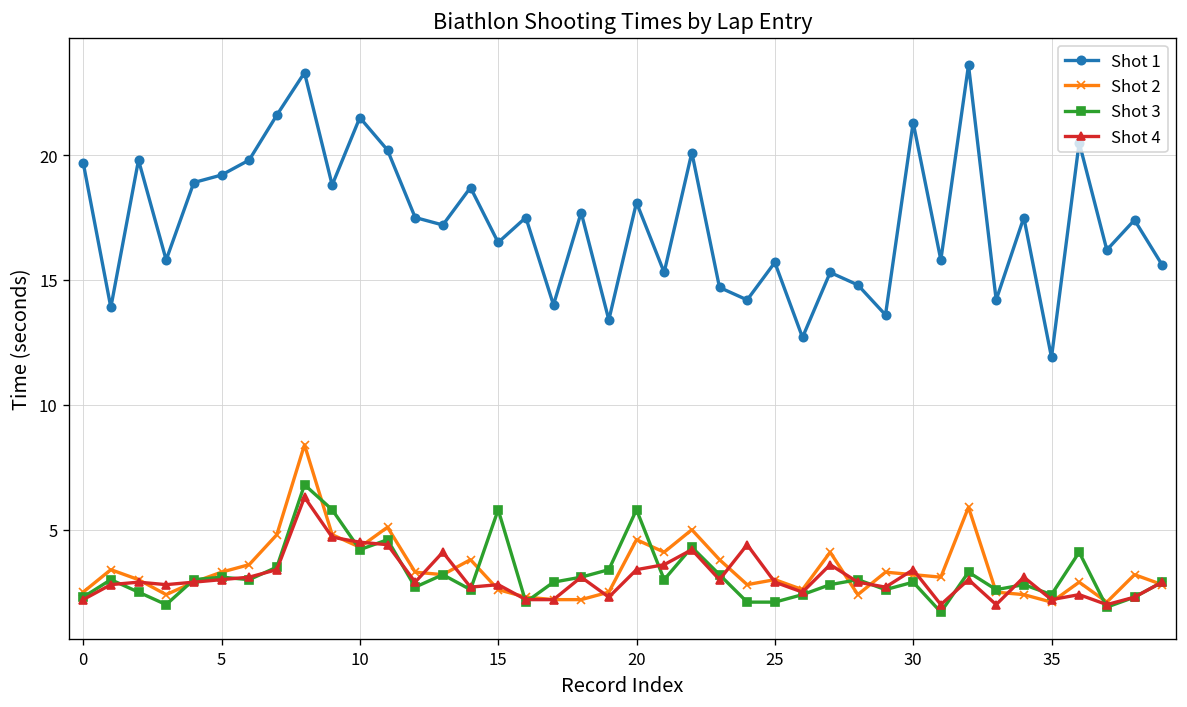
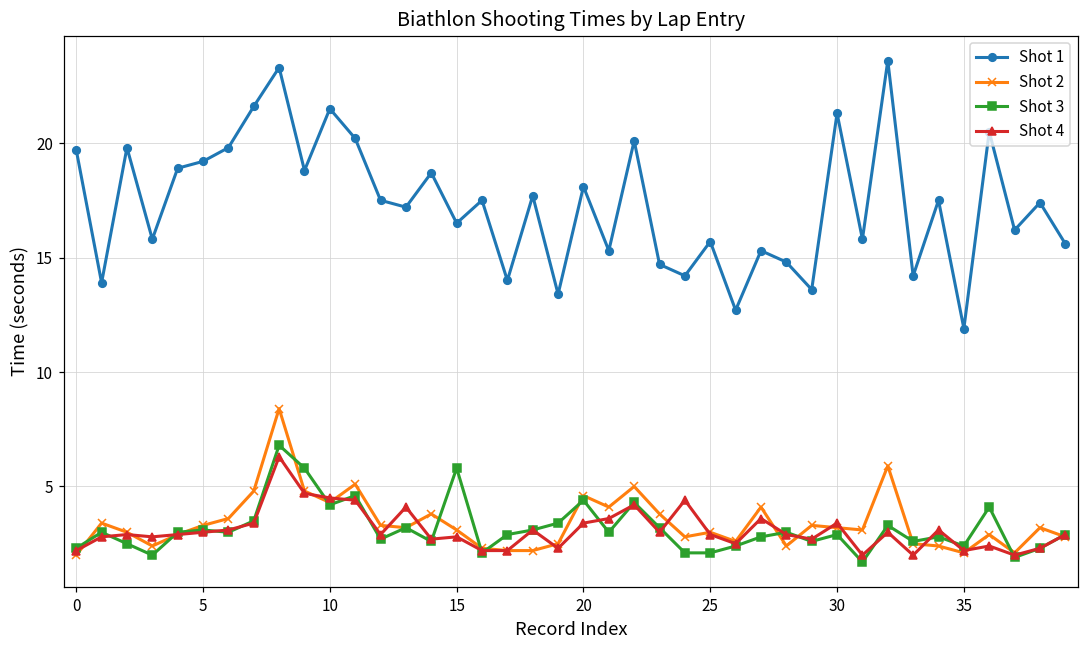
Shot 2, 0: 2.5 -> 2.0
Shot 2, 15: 2.6 -> 3.1
Shot 3, 20: 5.8 -> 4.4
